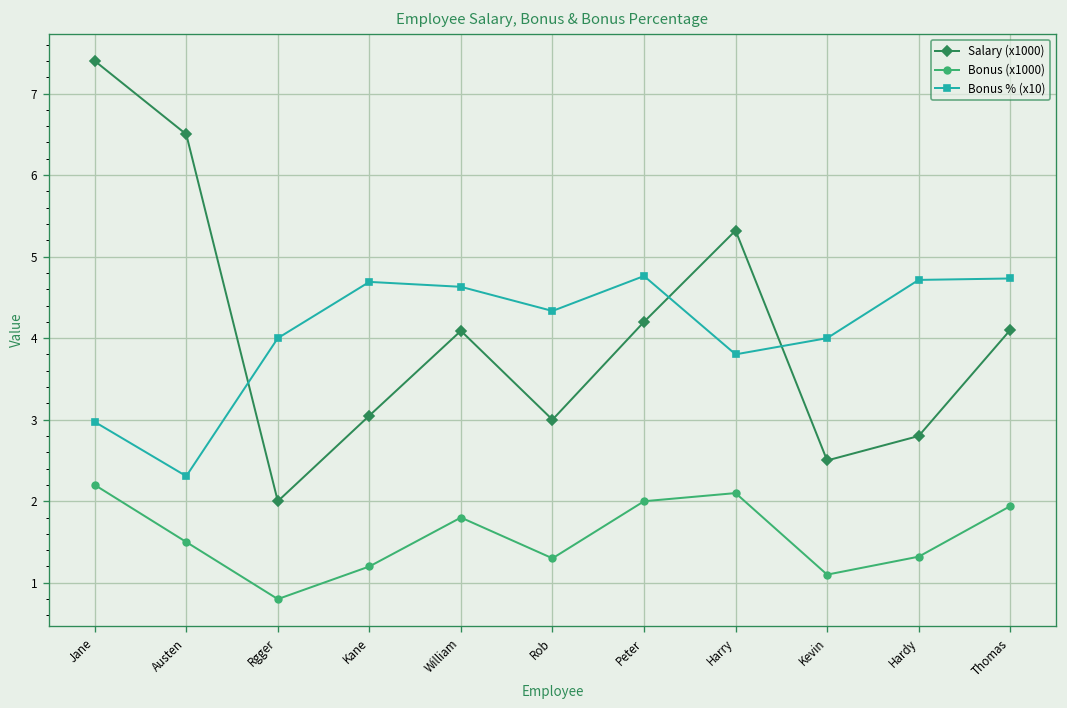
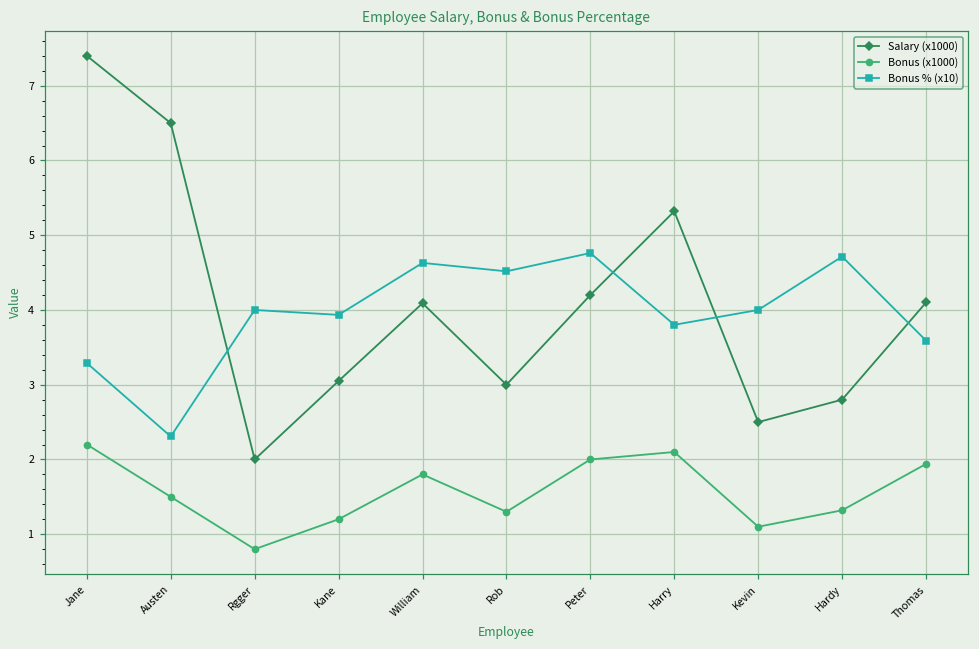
Bonus % (x10), Jane: 3.0 -> 3.3
Bonus % (x10), Kane: 4.7 -> 3.9
Bonus % (x10), Rob: 4.3 -> 4.5
Bonus % (x10), Thomas: 4.7 -> 3.6
